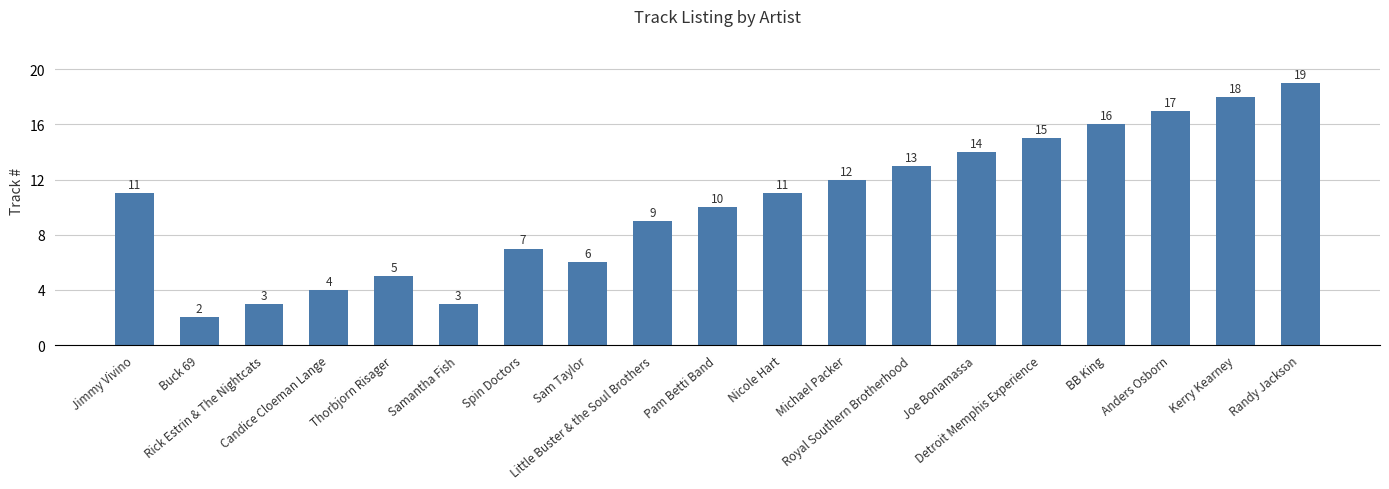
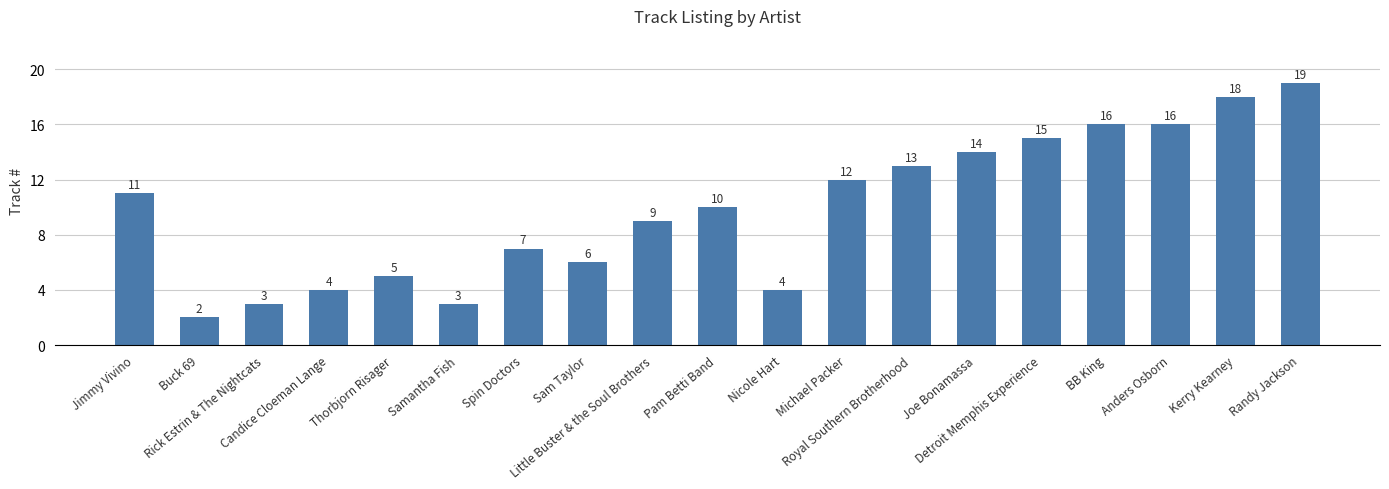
Nicole Hart: 11 -> 4
Anders Osborn: 17 -> 16
